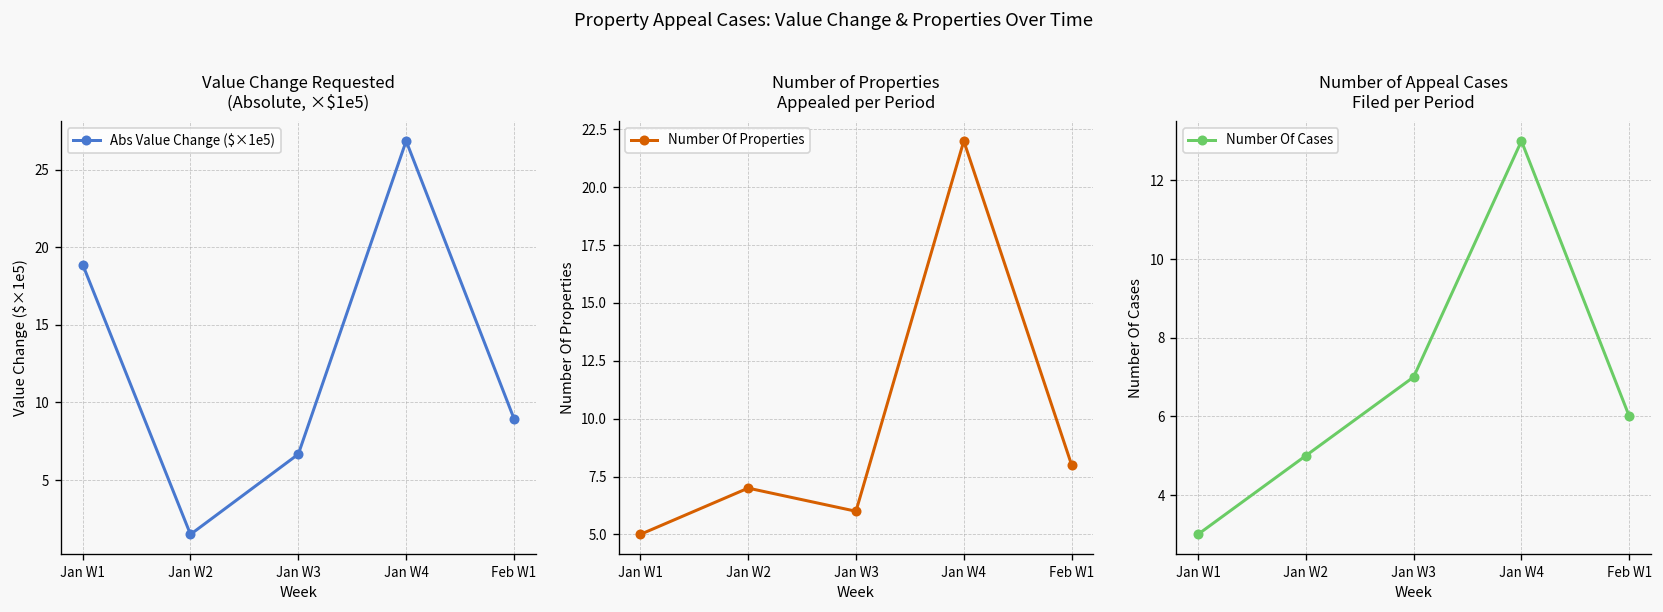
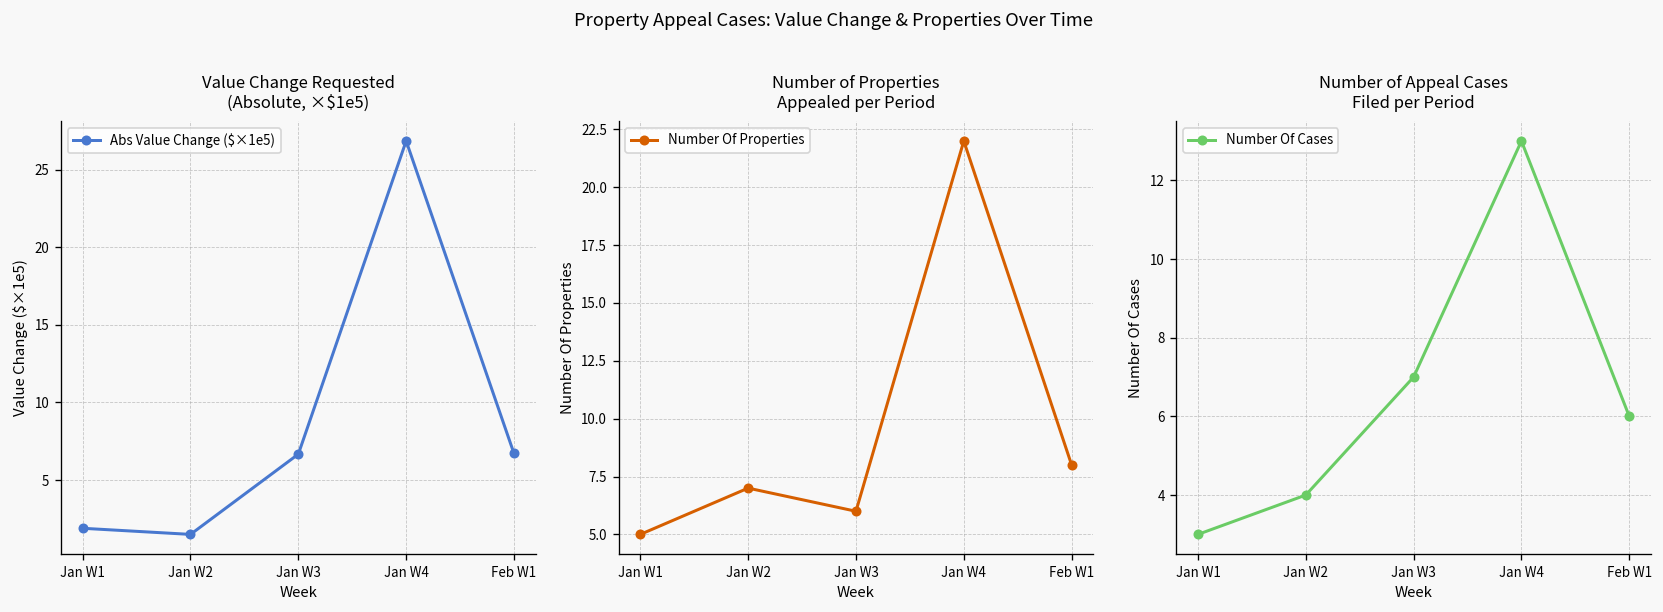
Value Change Requested (Absolute, ×$1e5), Jan W1: 18.9 -> 1.9
Value Change Requested (Absolute, ×$1e5), Feb W1: 9.0 -> 6.7
Number of Appeal Cases Filed per Period, Jan W2: 5 -> 4
